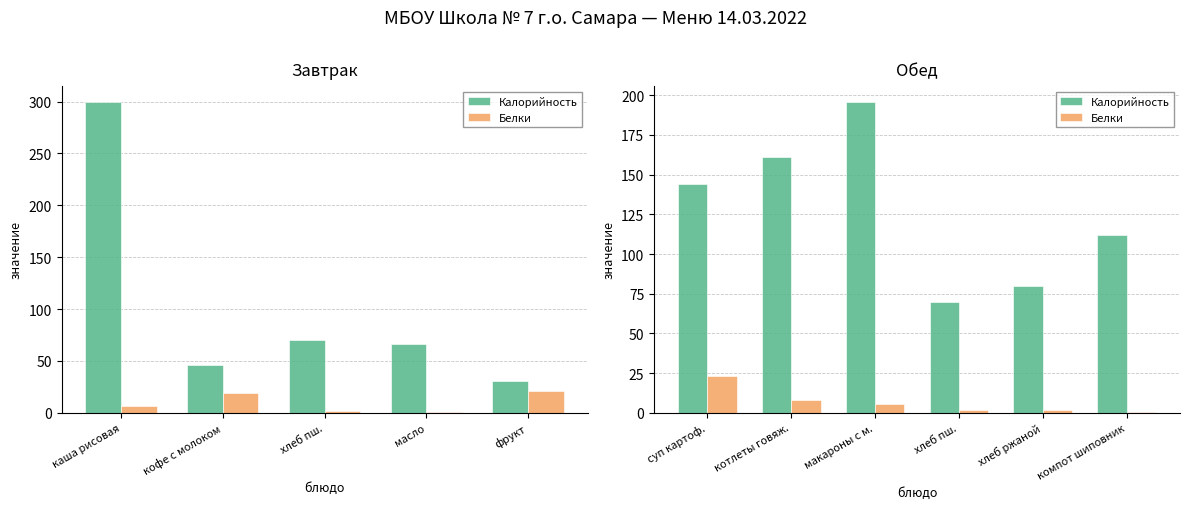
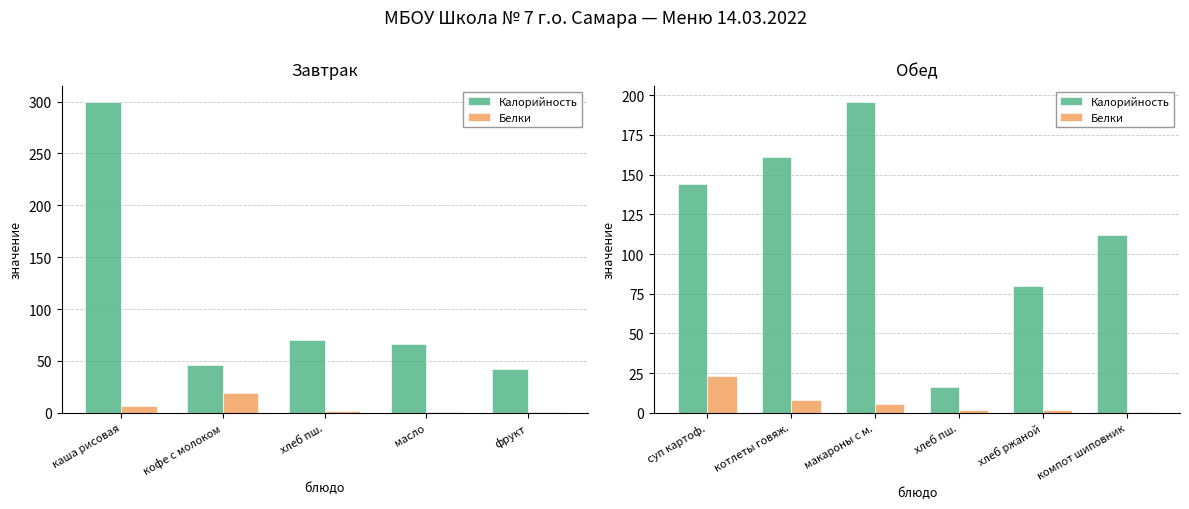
Завтрак, Калорийность, фрукт: 31 -> 42
Завтрак, Белки, фрукт: 21 -> 1
Обед, Калорийность, хлеб пш.: 70 -> 16
